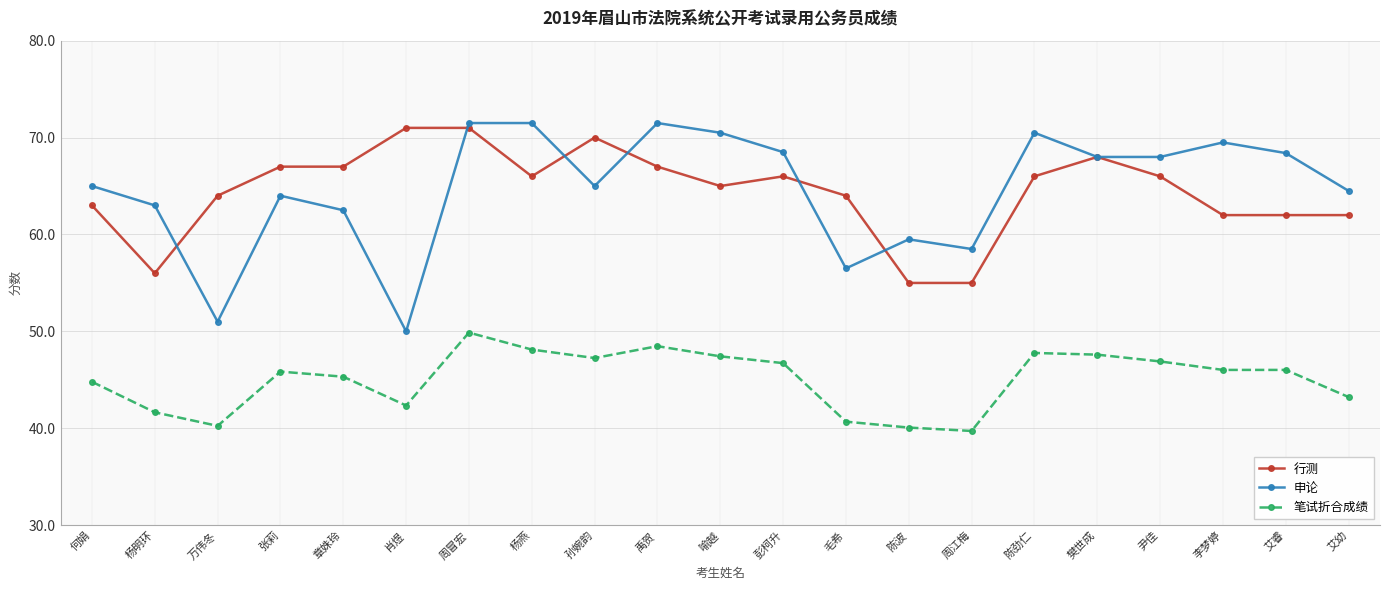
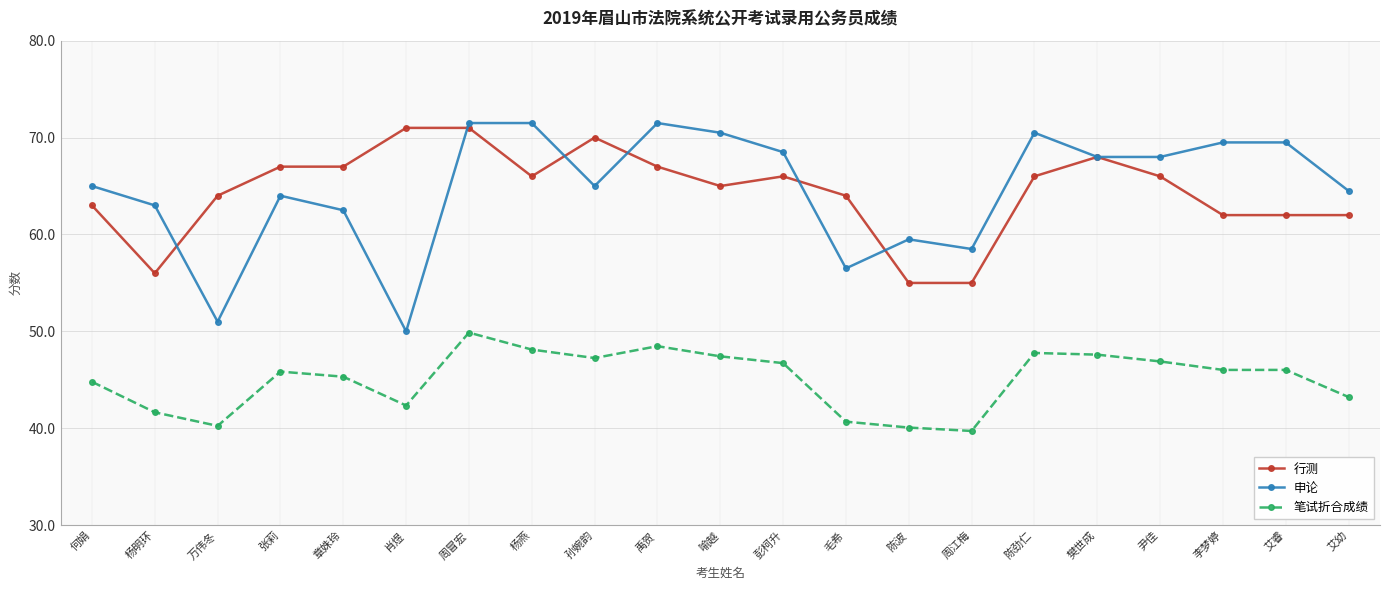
申论, 艾睿: 68 -> 70
